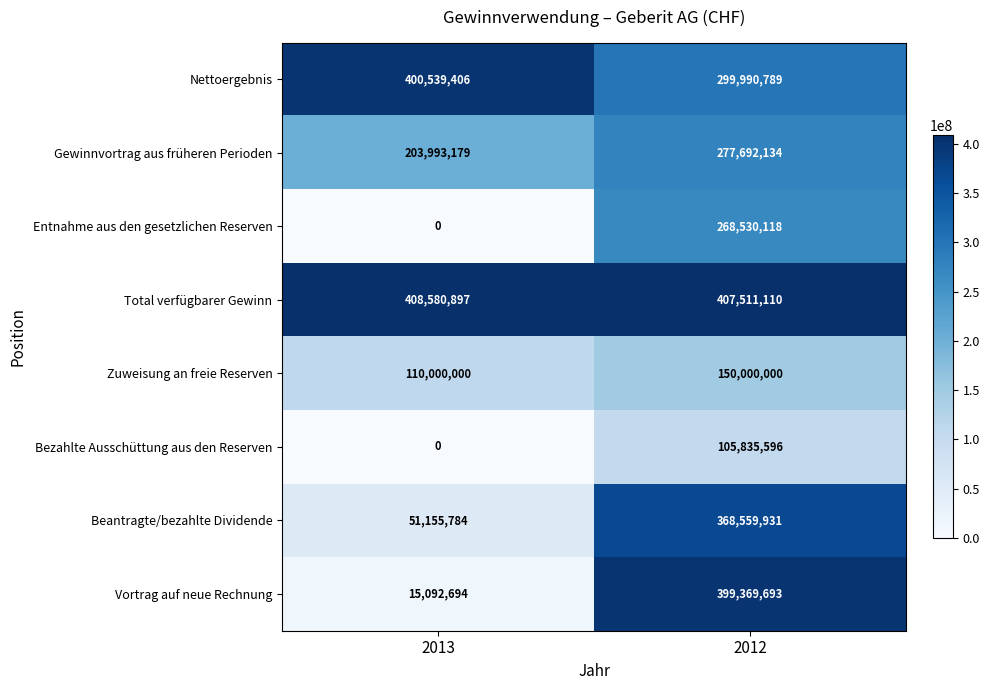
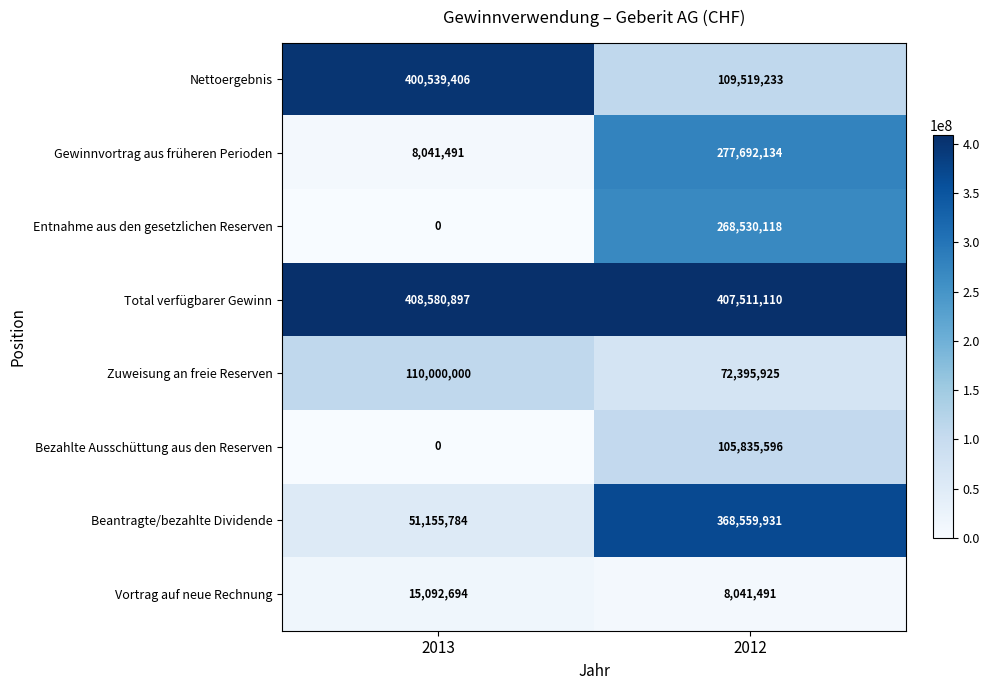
Nettoergebnis, 2012: 299,990,789 -> 109,519,233
Gewinnvortrag aus früheren Perioden, 2013: 203,993,179 -> 8,041,491
Zuweisung an freie Reserven, 2012: 150,000,000 -> 72,395,925
Vortrag auf neue Rechnung, 2012: 399,369,693 -> 8,041,491
